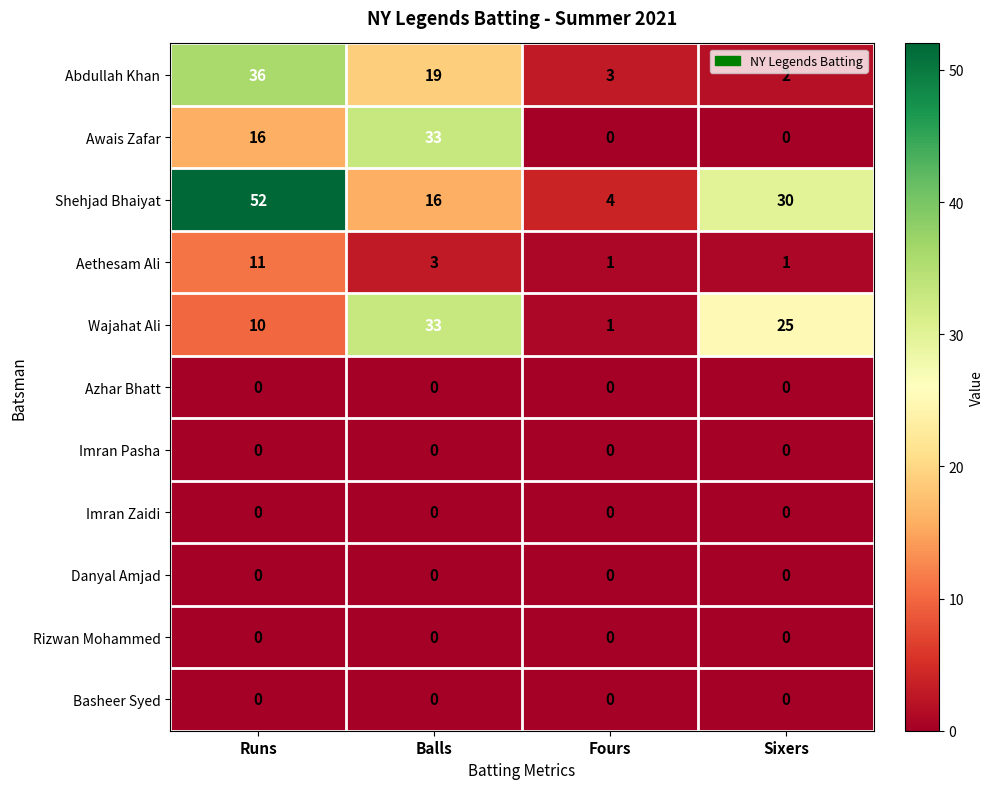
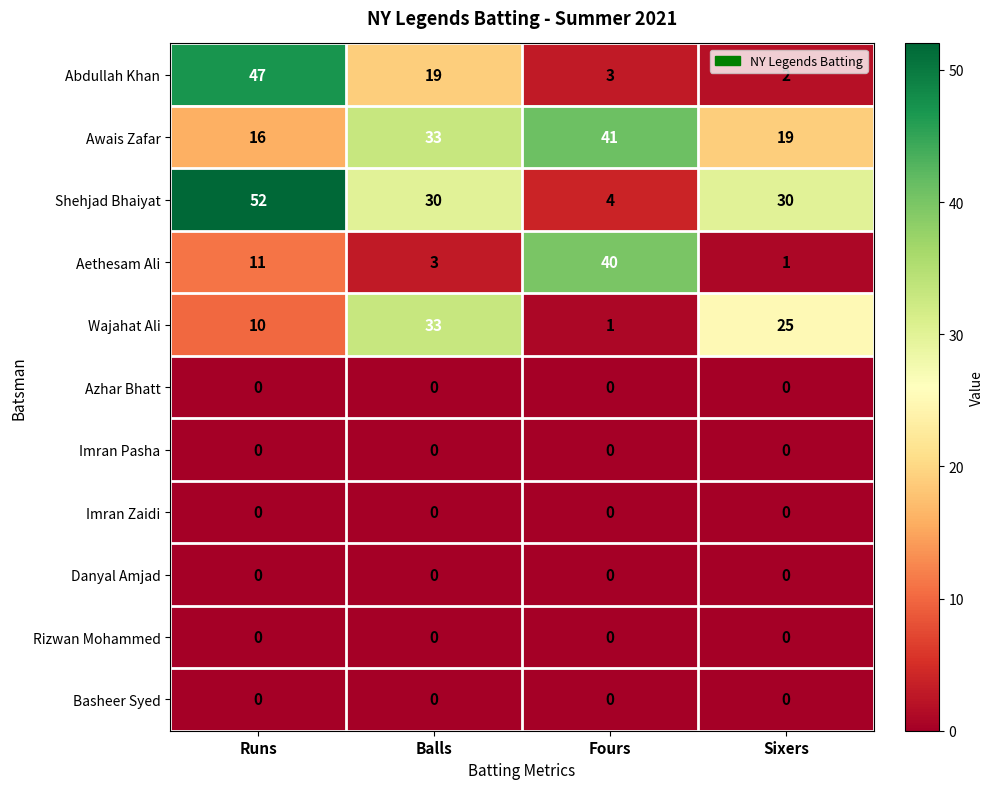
Abdullah Khan, Runs: 36 -> 47
Awais Zafar, Fours: 0 -> 41
Awais Zafar, Sixers: 0 -> 19
Shehjad Bhaiyat, Balls: 16 -> 30
Aethesam Ali, Fours: 1 -> 40
